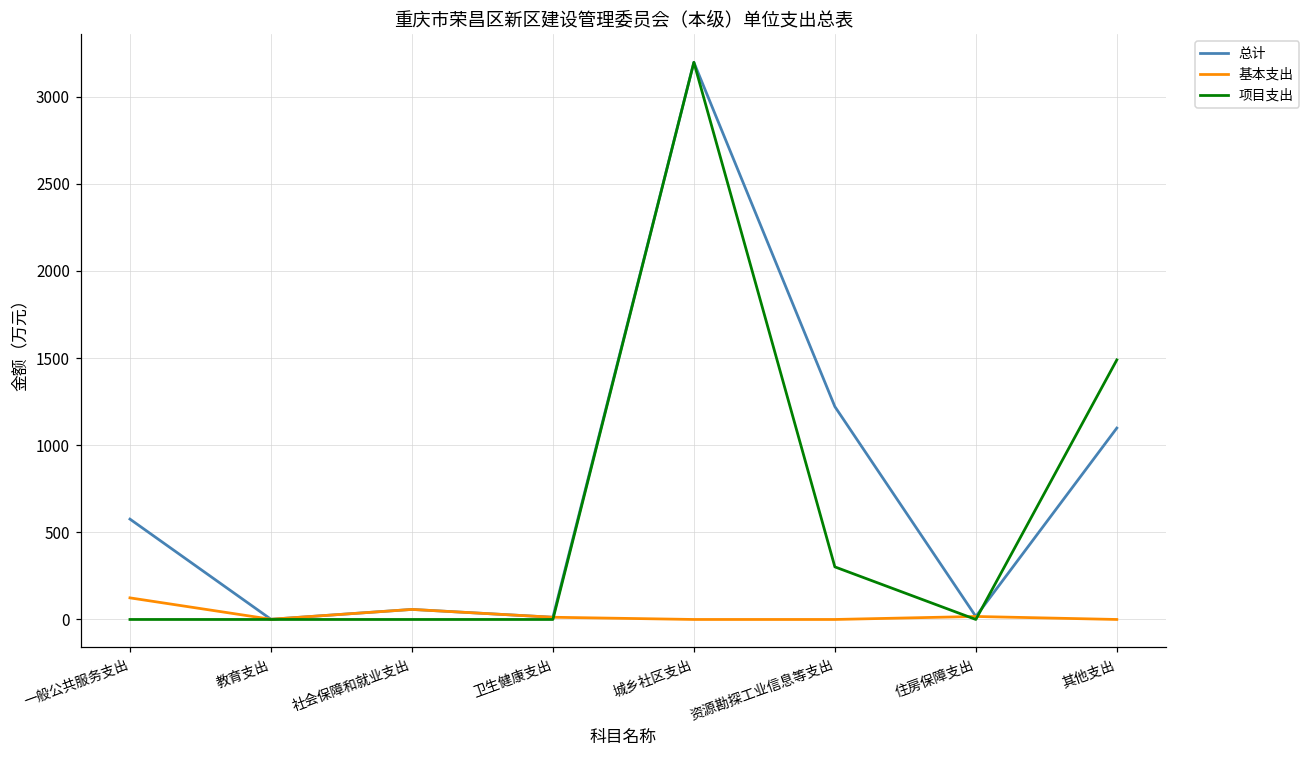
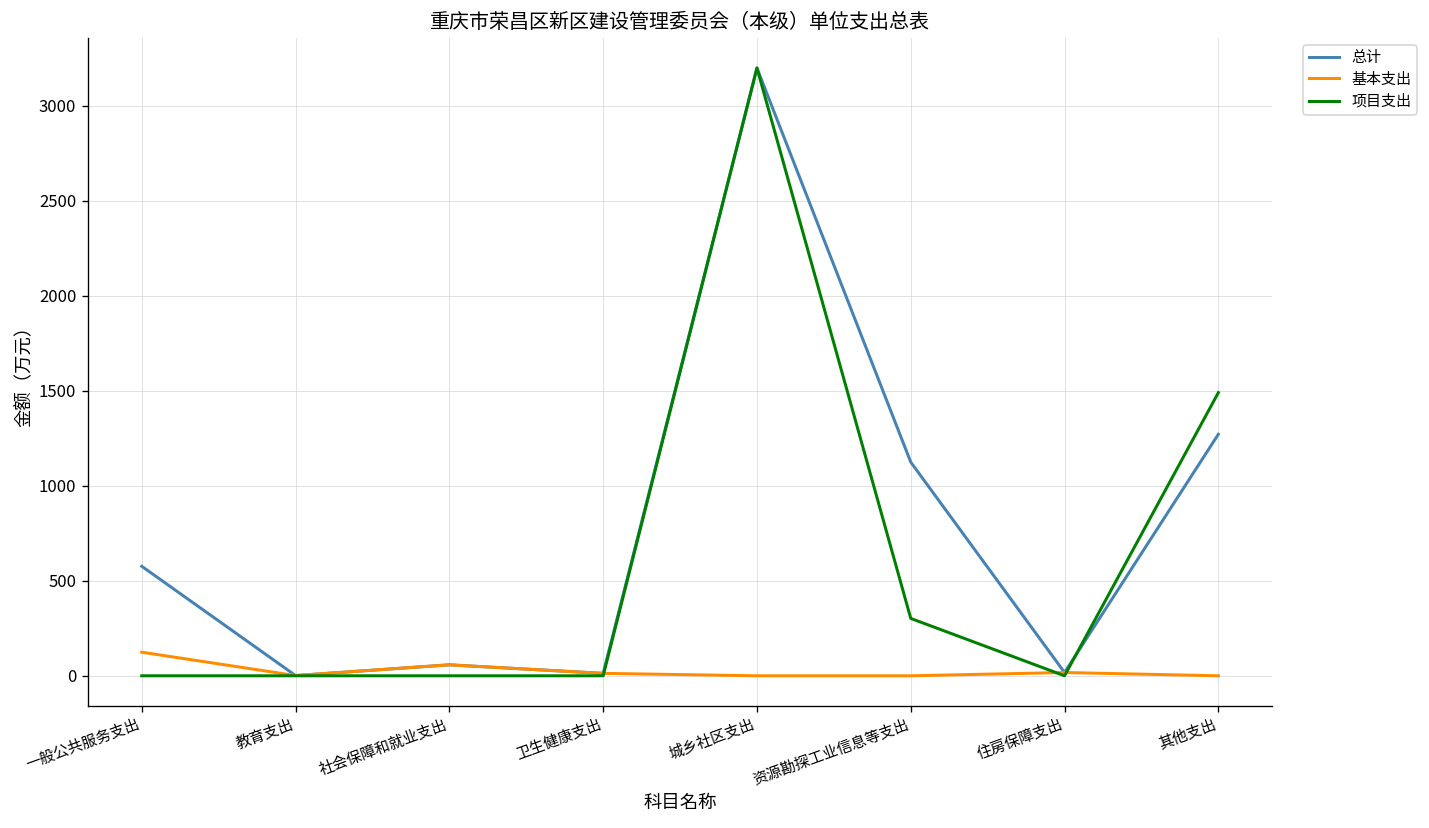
总计, 资源勘探工业信息等支出: 1220 -> 1120
总计, 其他支出: 1100 -> 1270
